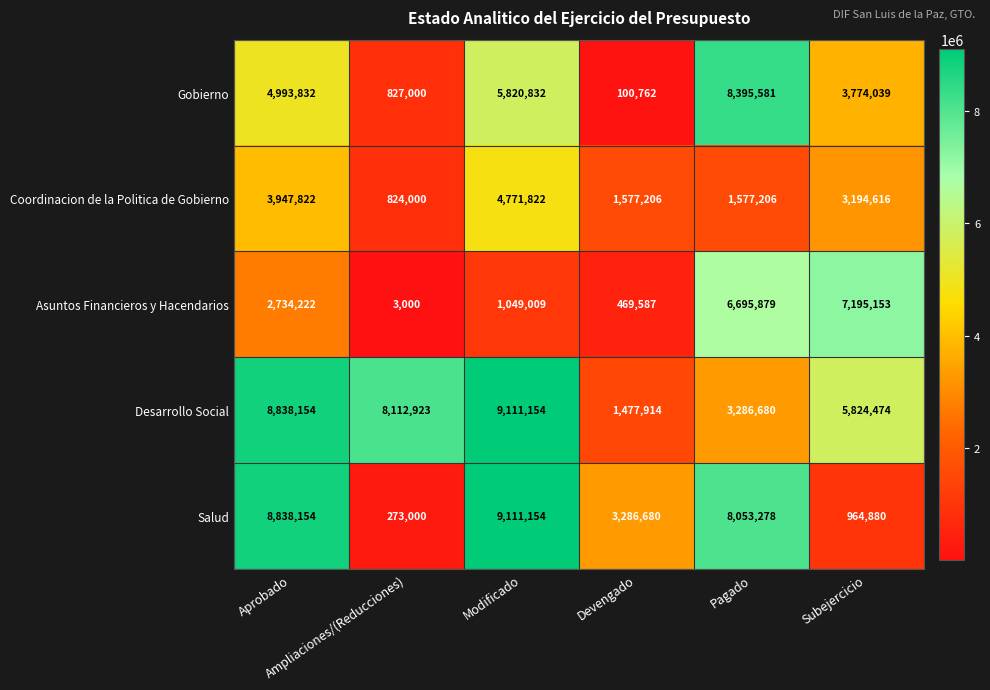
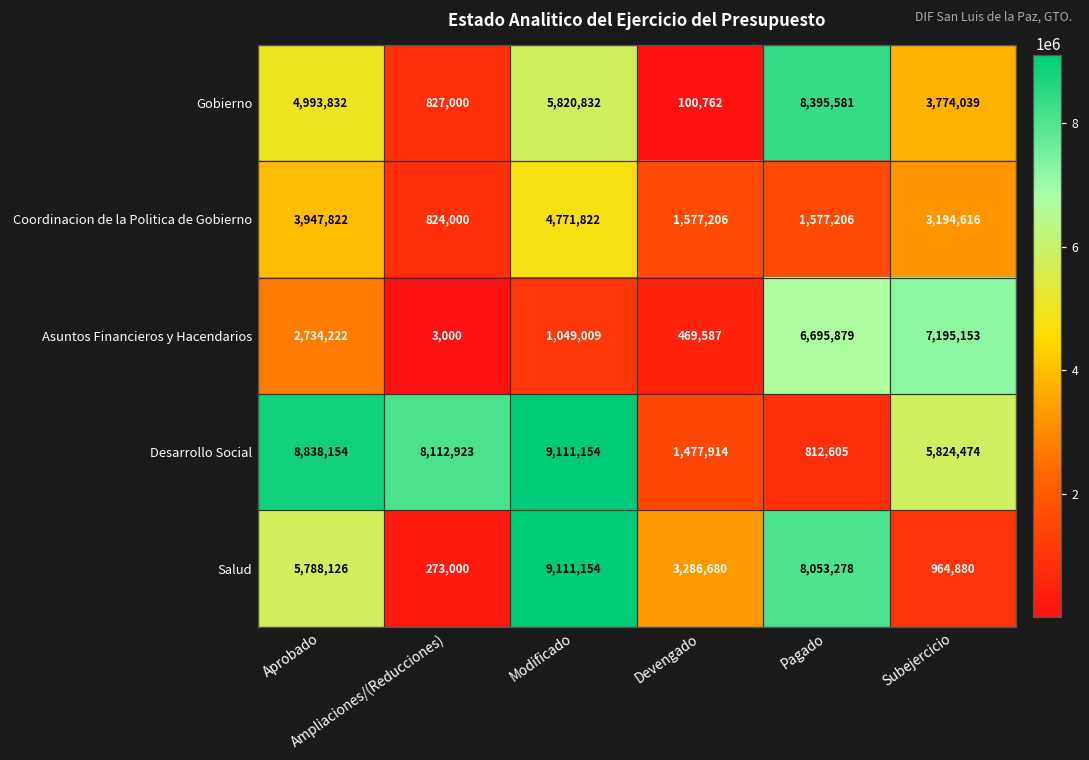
Desarrollo Social, Pagado: 3,286,680 -> 812,605
Salud, Aprobado: 8,838,154 -> 5,788,126
